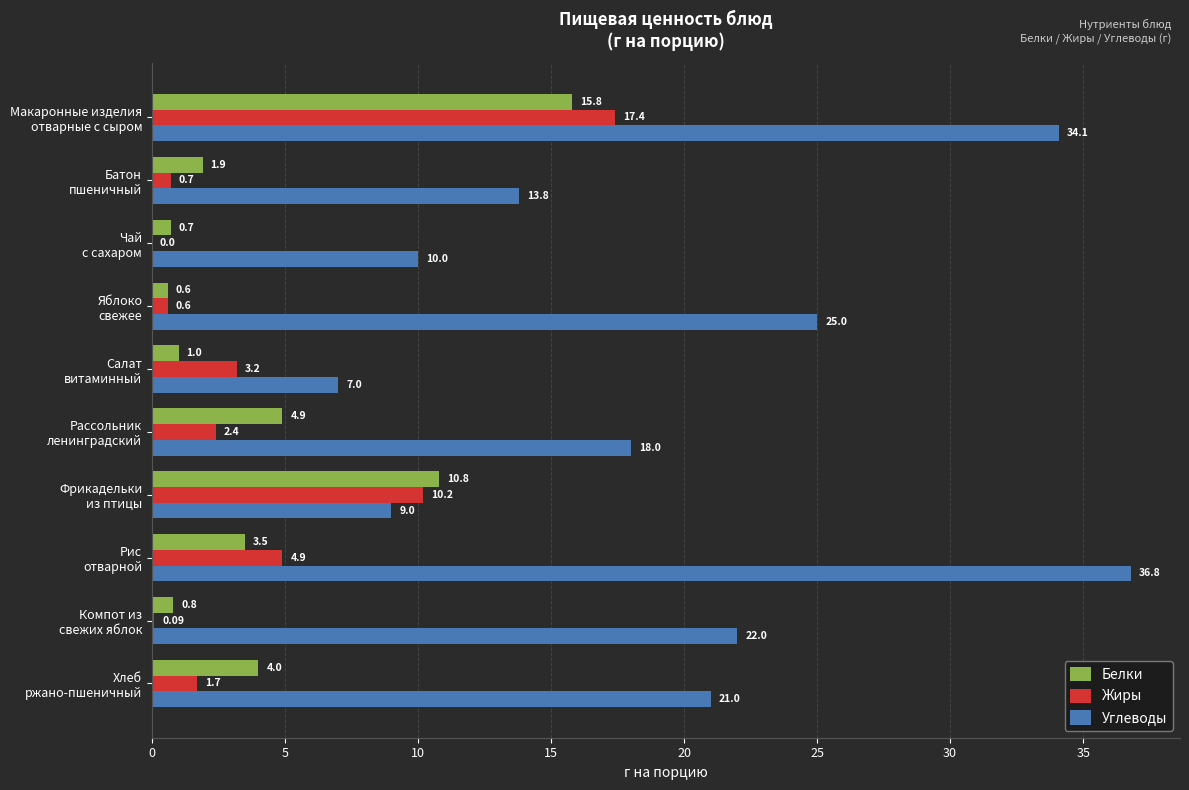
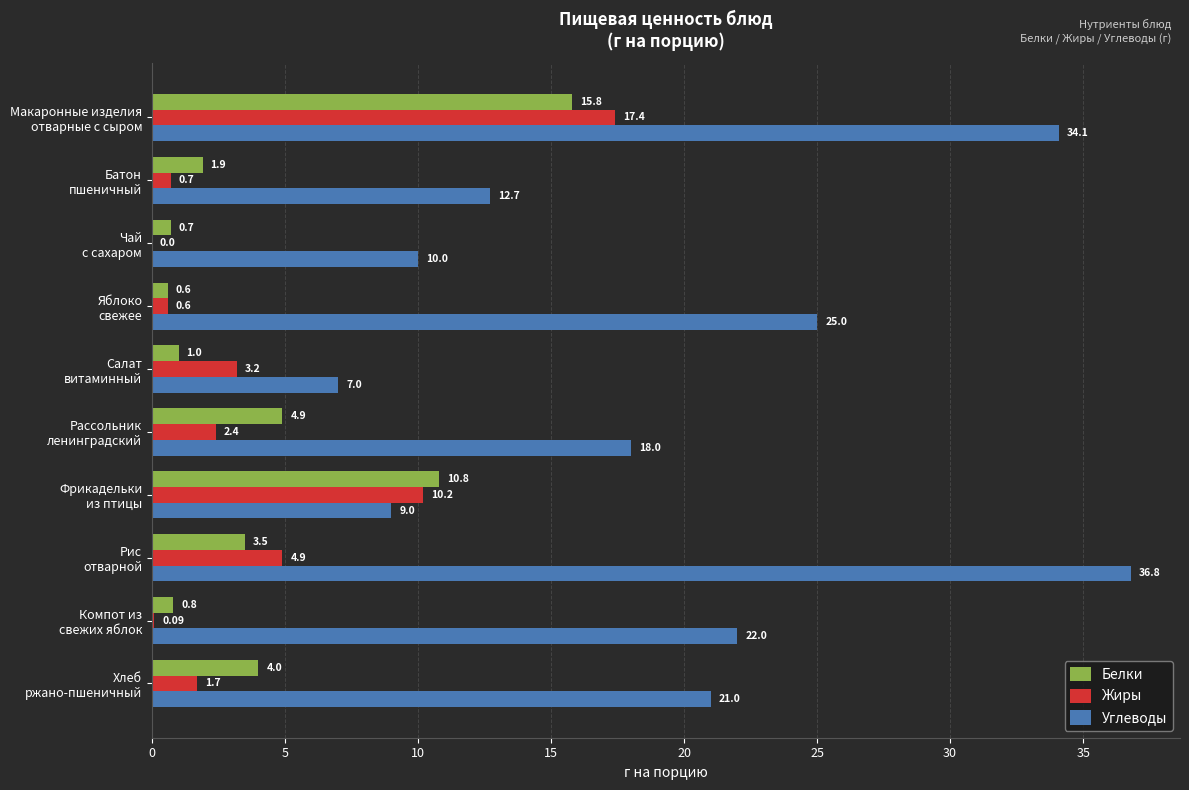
Углеводы, Батон пшеничный: 13.8 -> 12.7
